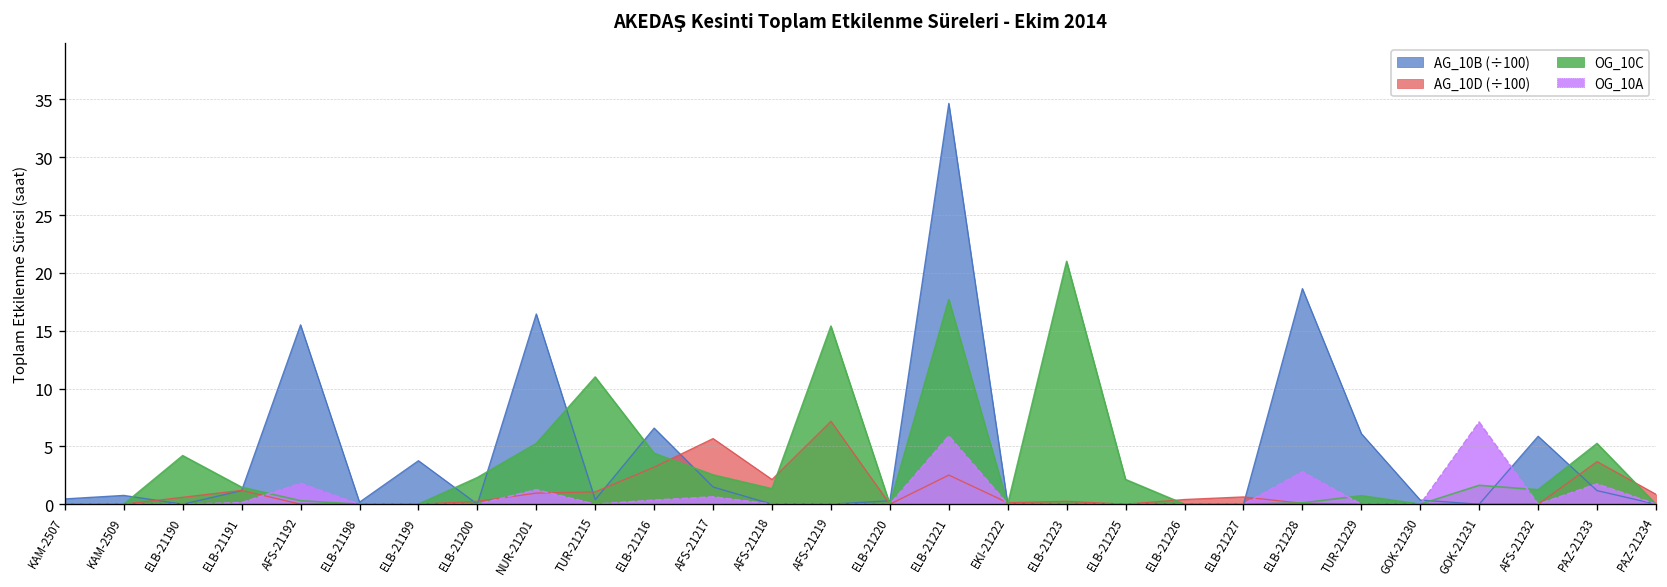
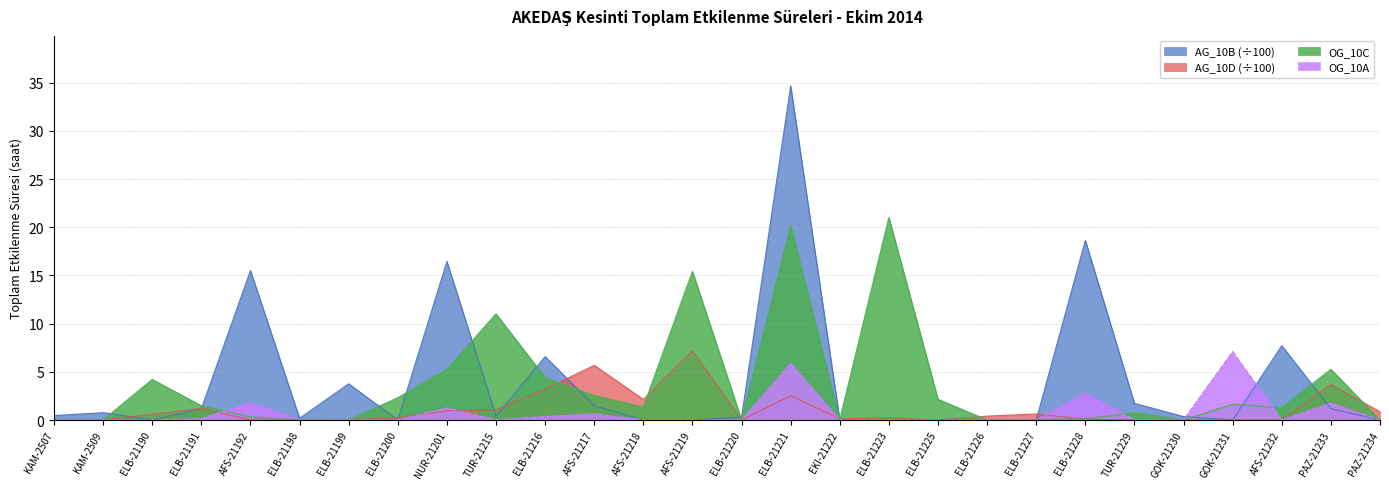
OG_10C, ELB-21221: 18 -> 20
AG_10B (÷100), TUR-21229: 6 -> 2
AG_10B (÷100), AFS-21232: 6 -> 8
